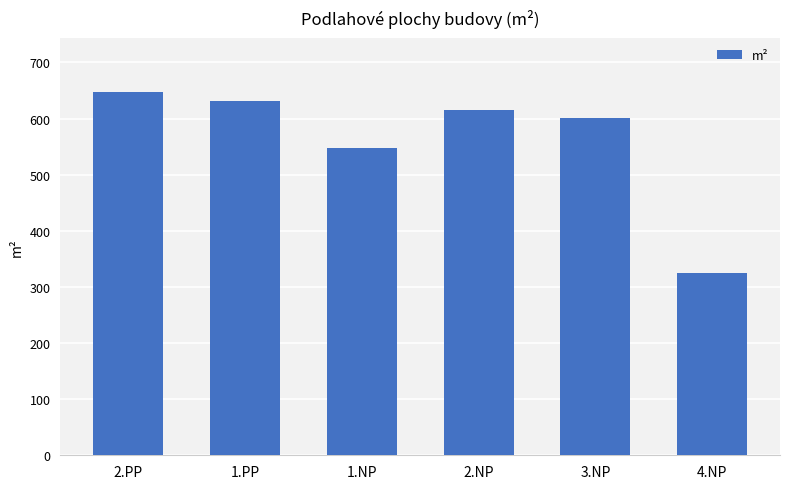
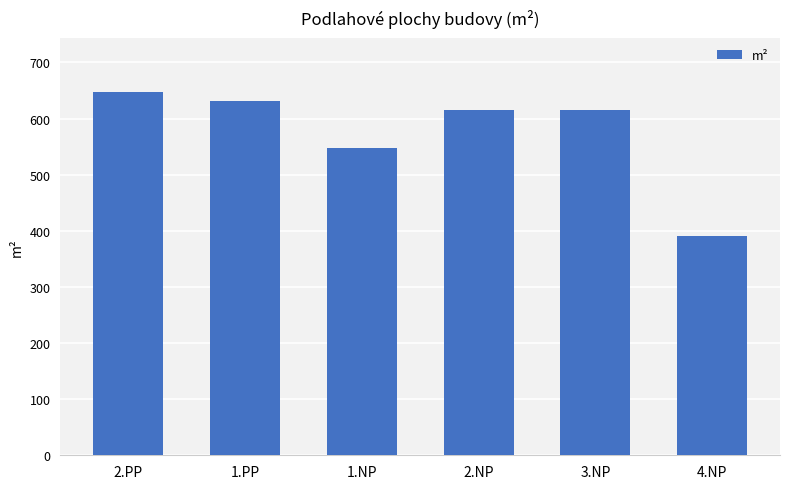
3.NP: 600 -> 620
4.NP: 330 -> 390
